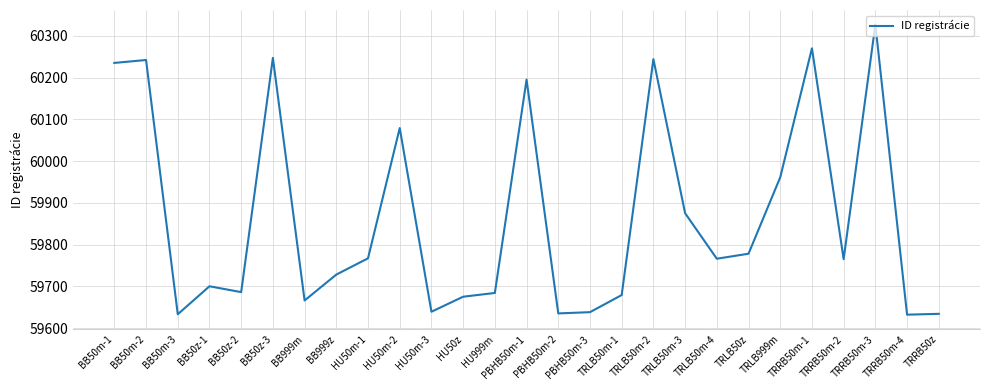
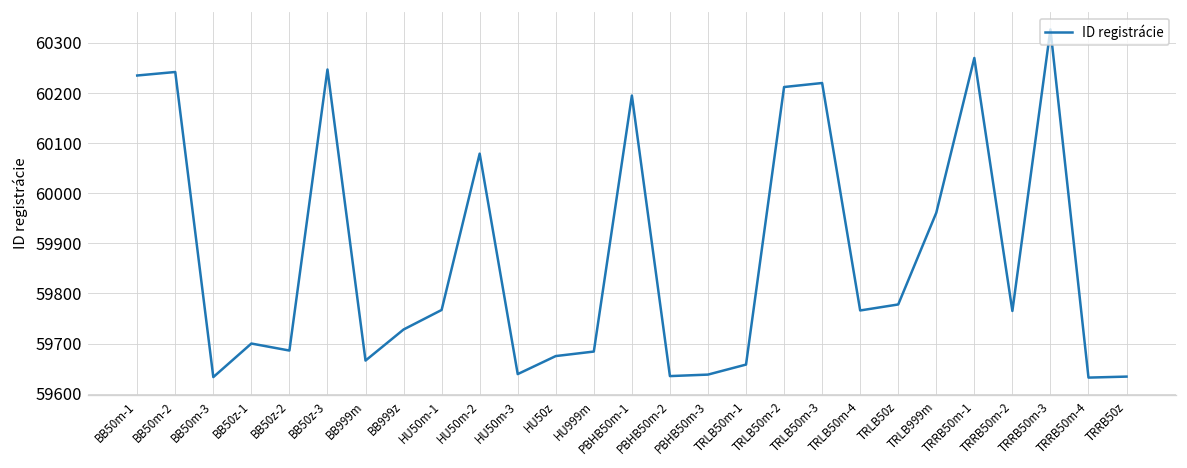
TRLB50m-1: 59680 -> 59660
TRLB50m-2: 60240 -> 60210
TRLB50m-3: 59880 -> 60220
